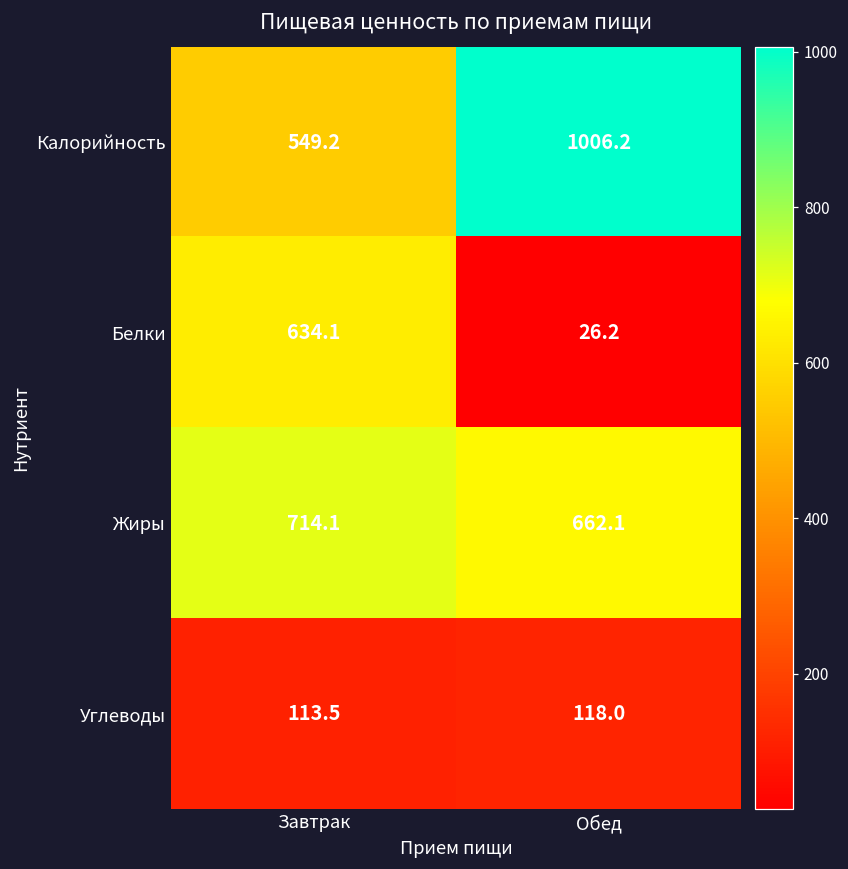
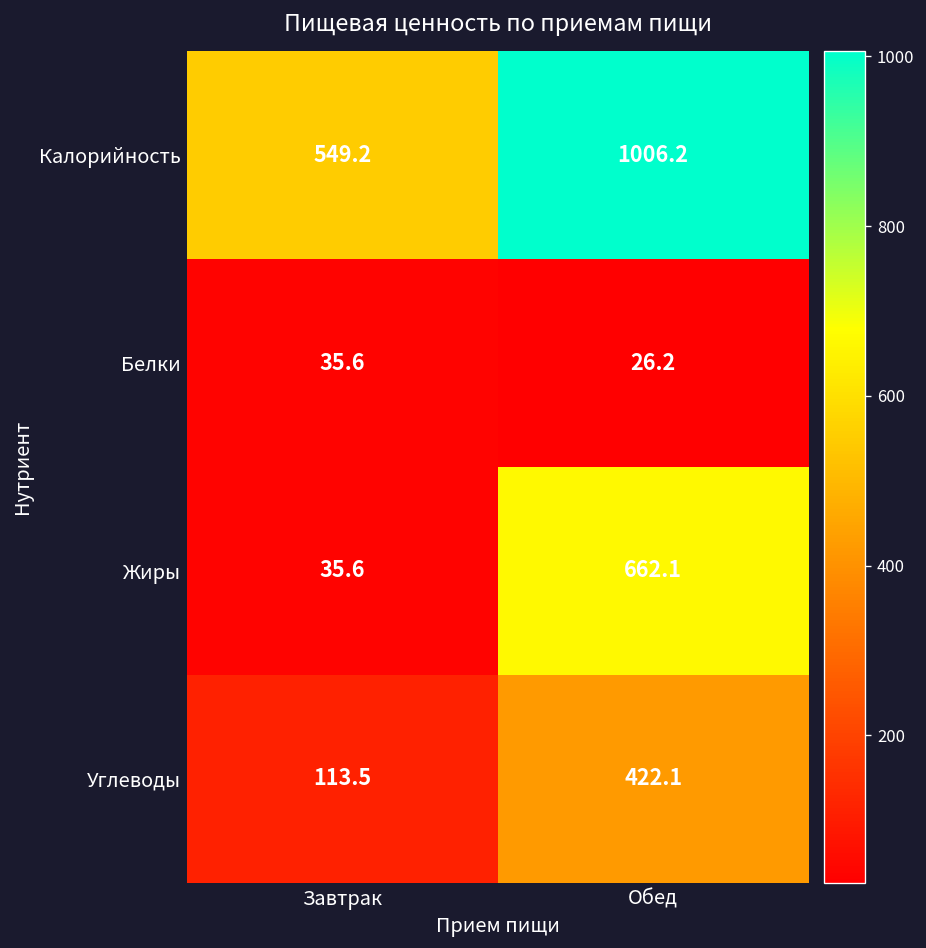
Белки, Завтрак: 634.1 -> 35.6
Жиры, Завтрак: 714.1 -> 35.6
Углеводы, Обед: 118.0 -> 422.1
